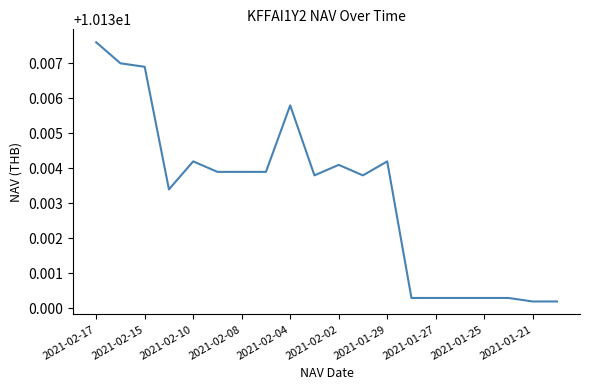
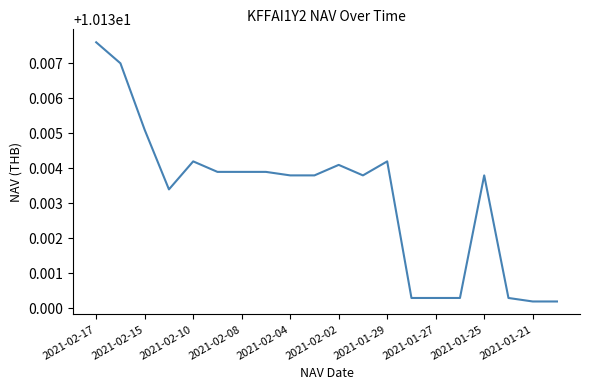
2021-02-15: 10.1369 -> 10.1351
2021-02-04: 10.1358 -> 10.1338
2021-01-25: 10.1303 -> 10.1338
